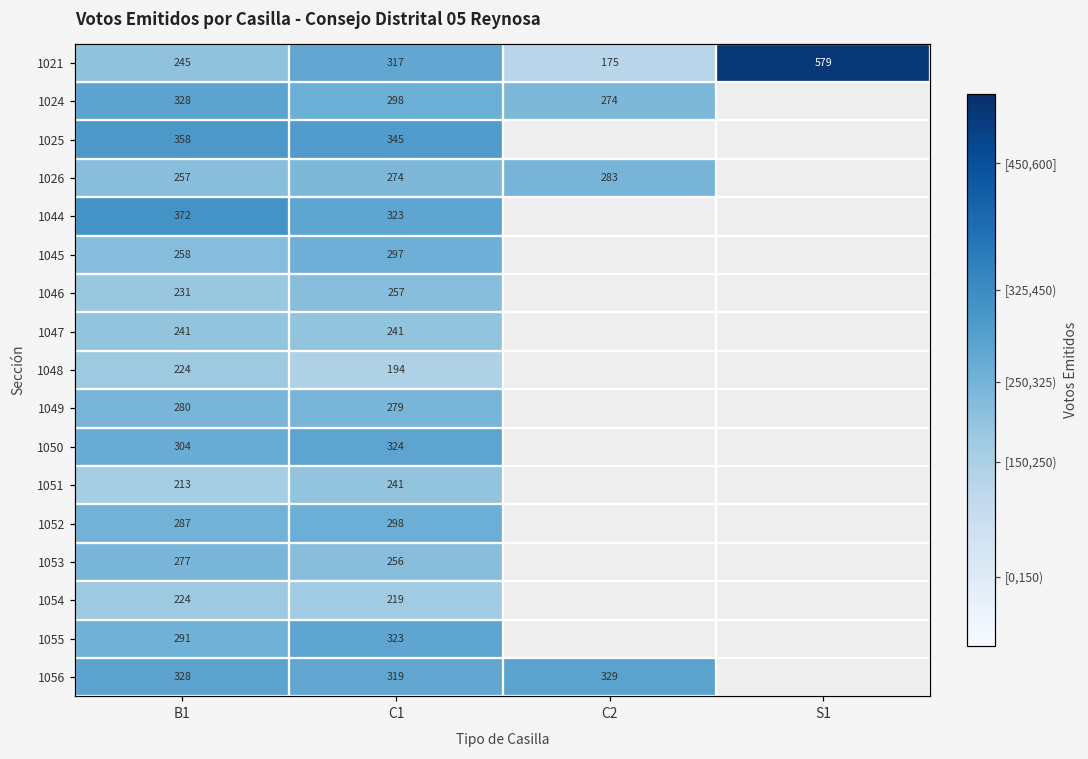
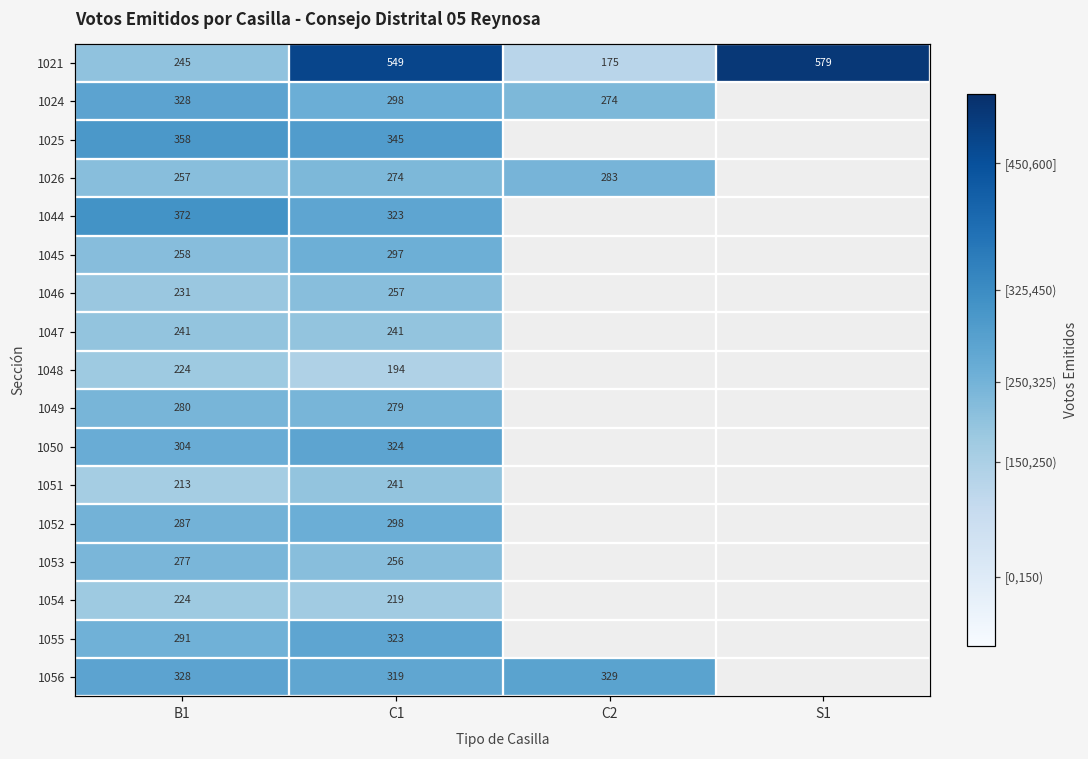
1021, C1: 317 -> 549
